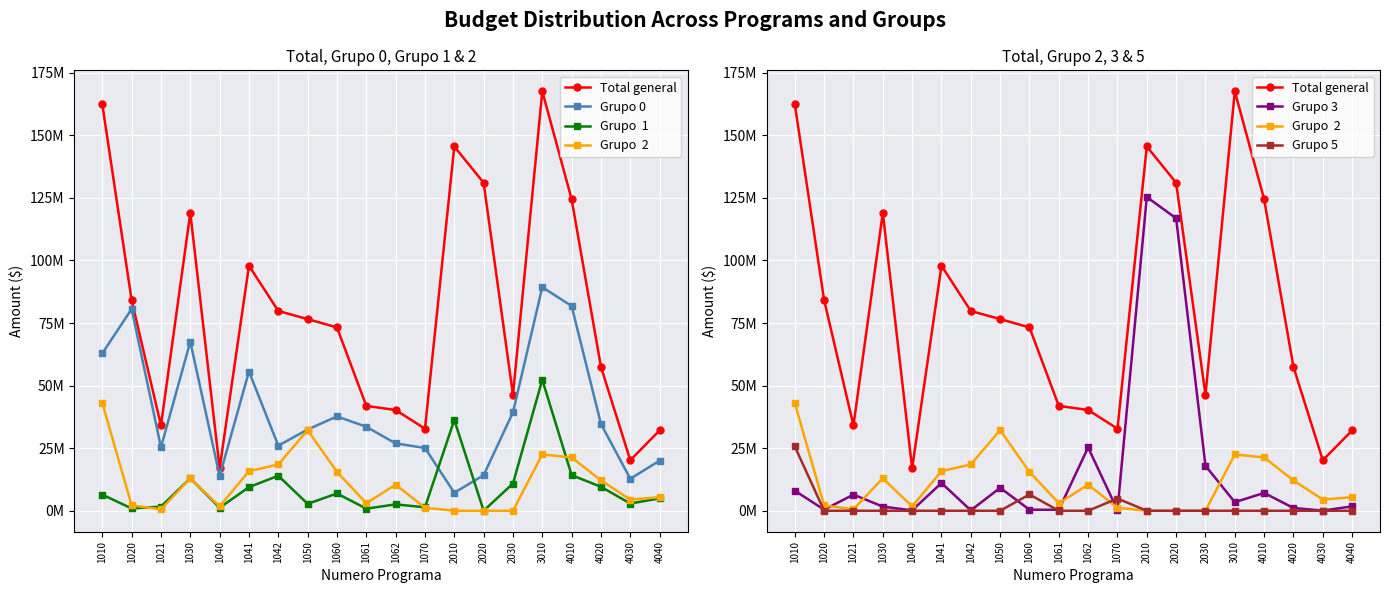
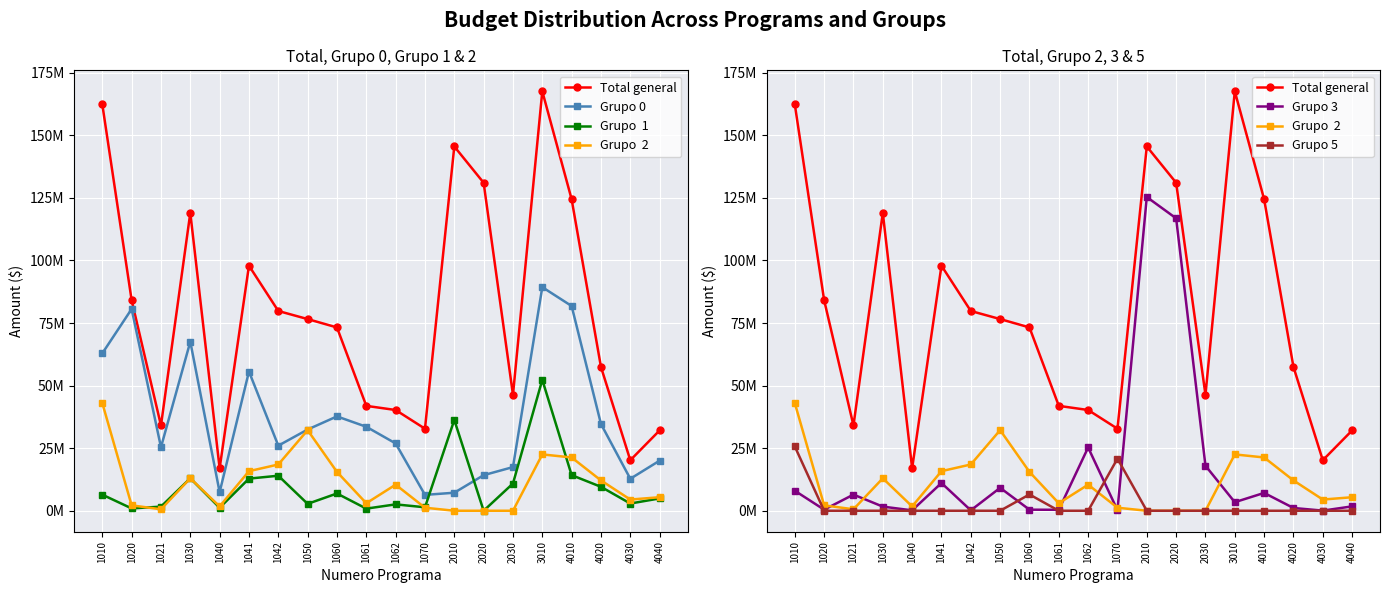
Total, Grupo 0, Grupo 1 & 2, Grupo 0, 1040: 14000000 -> 7000000
Total, Grupo 0, Grupo 1 & 2, Grupo 1, 1041: 9000000 -> 13000000
Total, Grupo 0, Grupo 1 & 2, Grupo 0, 1070: 25000000 -> 6000000
Total, Grupo 0, Grupo 1 & 2, Grupo 0, 2030: 39000000 -> 17000000
Total, Grupo 2, 3 & 5, Grupo 5, 1070: 5000000 -> 21000000
